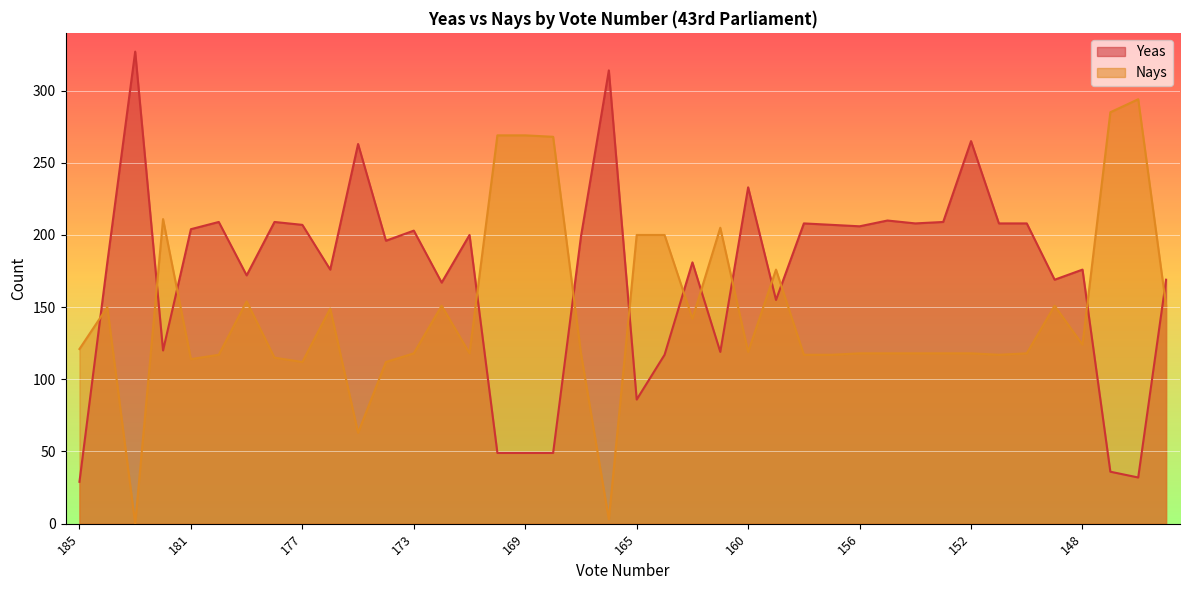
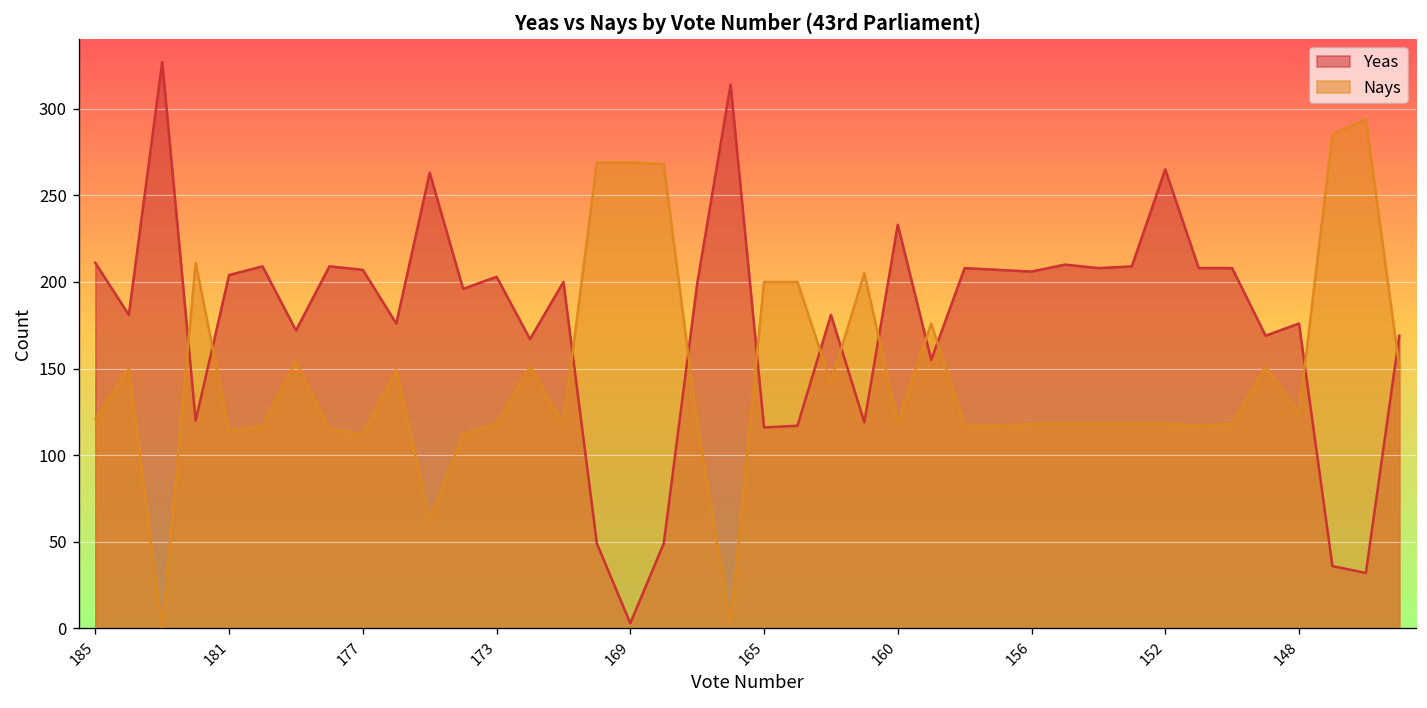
Yeas, 185: 29 -> 211
Yeas, 169: 49 -> 3
Yeas, 165: 86 -> 116
